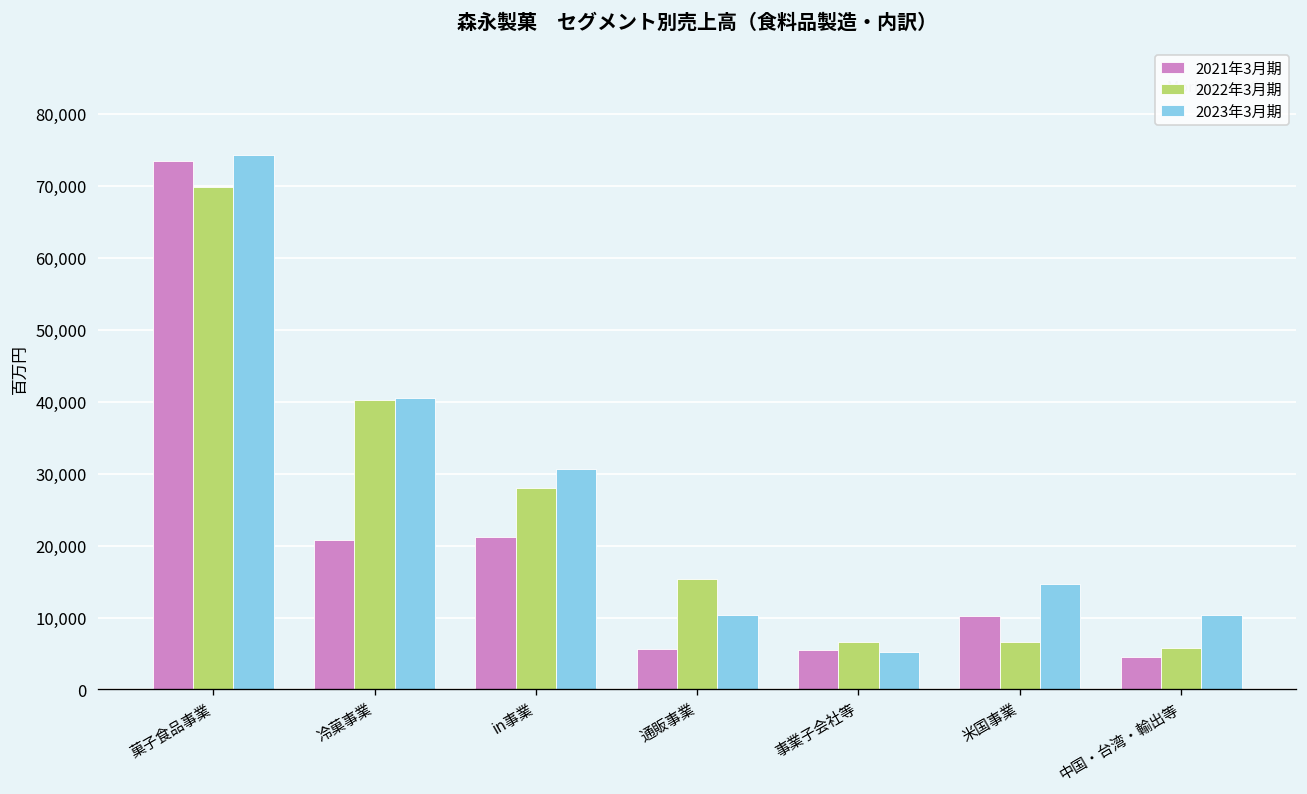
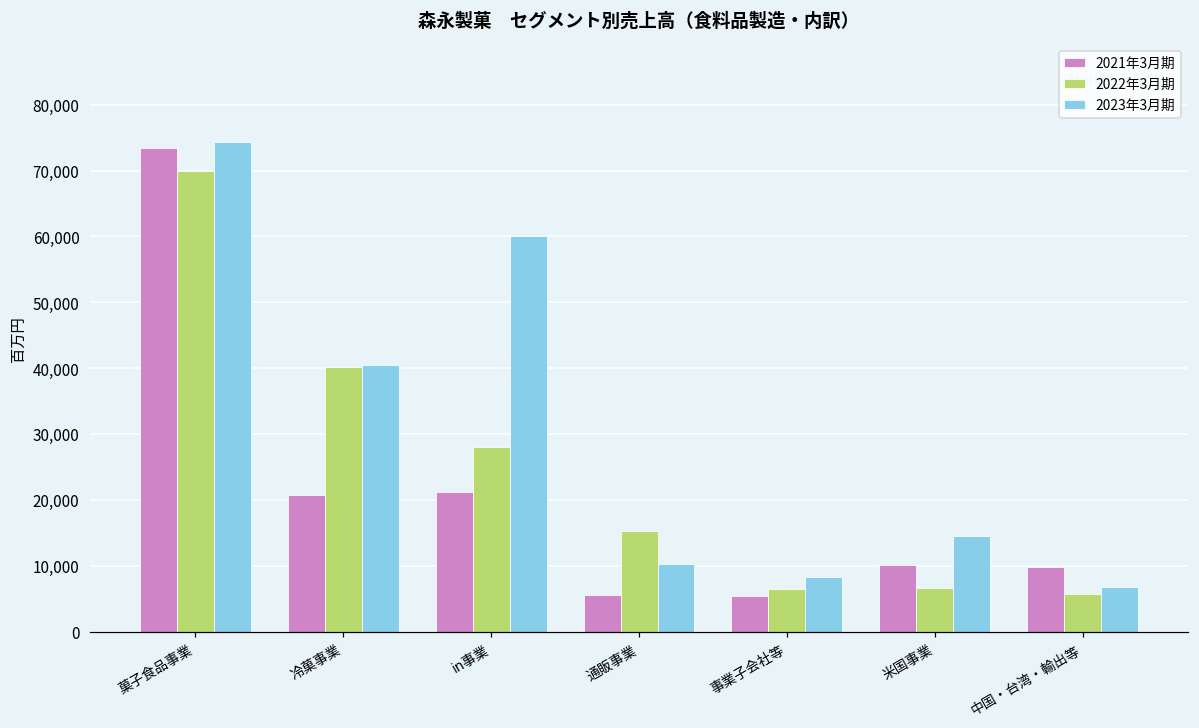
2023年3月期, in事業: 31,000 -> 60,000
2023年3月期, 事業子会社等: 5,000 -> 8,000
2021年3月期, 中国・台湾・輸出等: 5,000 -> 10,000
2023年3月期, 中国・台湾・輸出等: 10,000 -> 7,000
